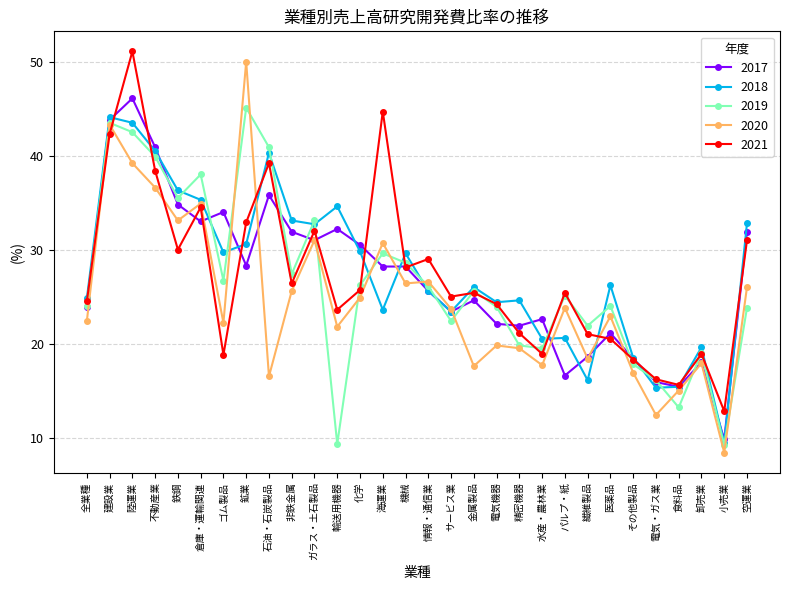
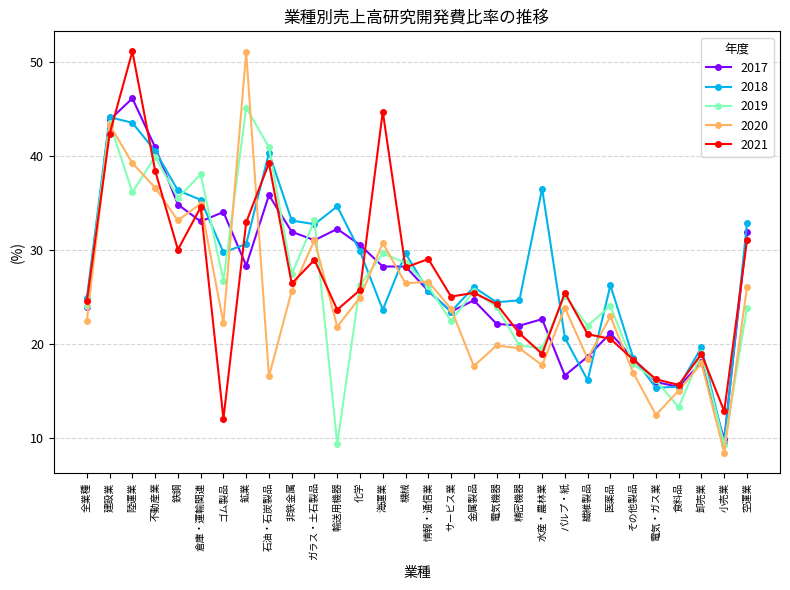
2019, 陸運業: 43 -> 36
2021, ゴム製品: 19 -> 12
2020, 鉱業: 50 -> 51
2021, ガラス・土石製品: 32 -> 29
2018, 水産・農林業: 21 -> 37
